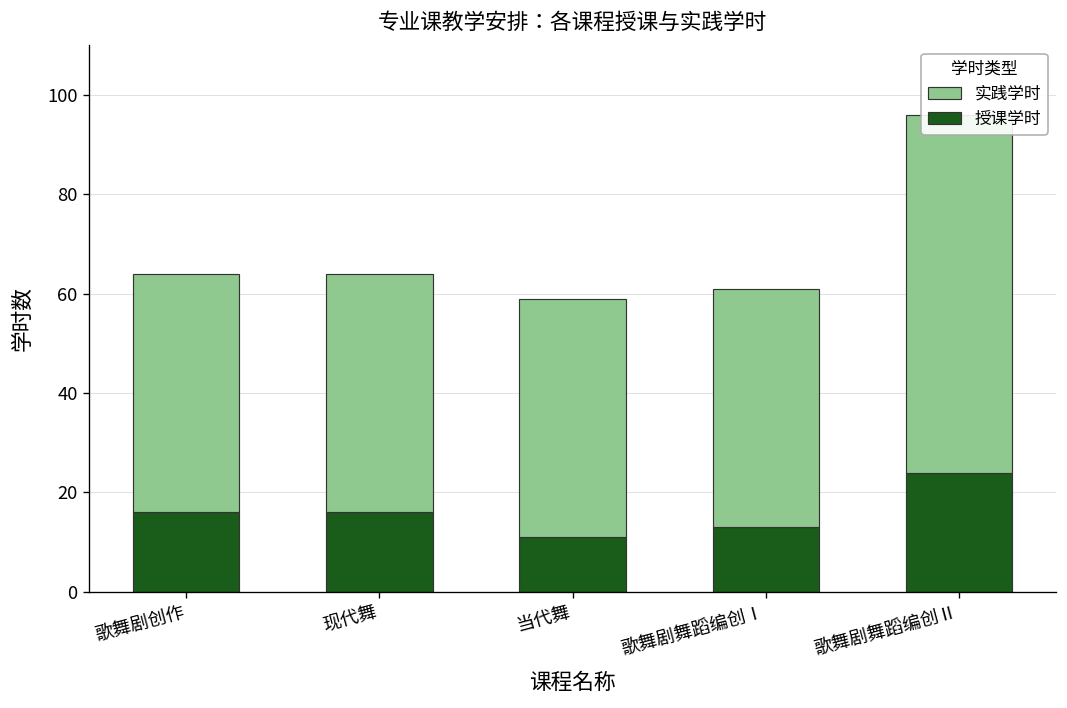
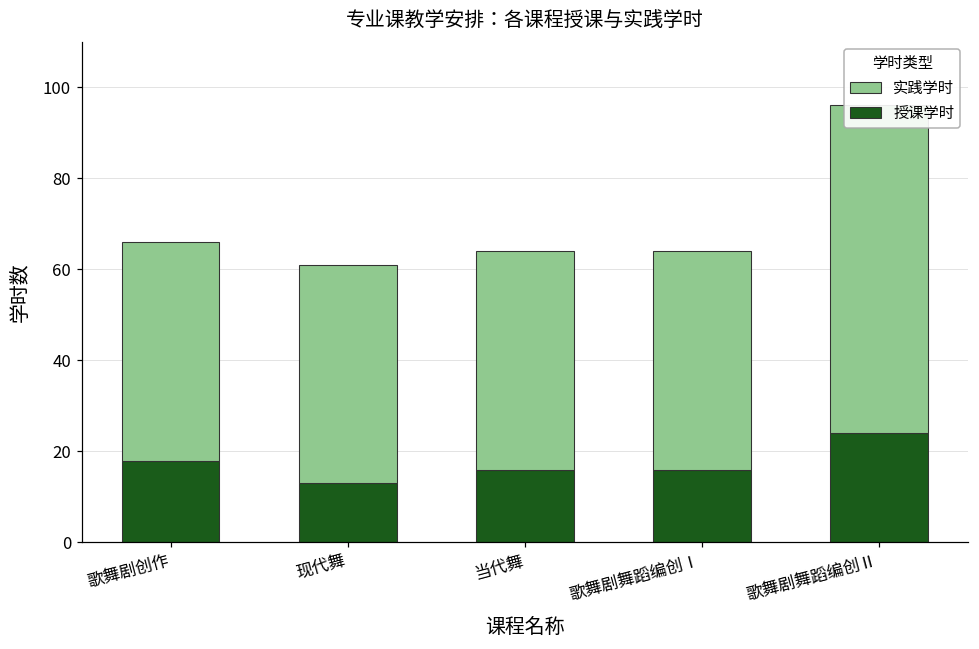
授课学时, 歌舞剧创作: 16 -> 18
授课学时, 现代舞: 16 -> 13
授课学时, 当代舞: 11 -> 16
授课学时, 歌舞剧舞蹈编创Ⅰ: 13 -> 16
